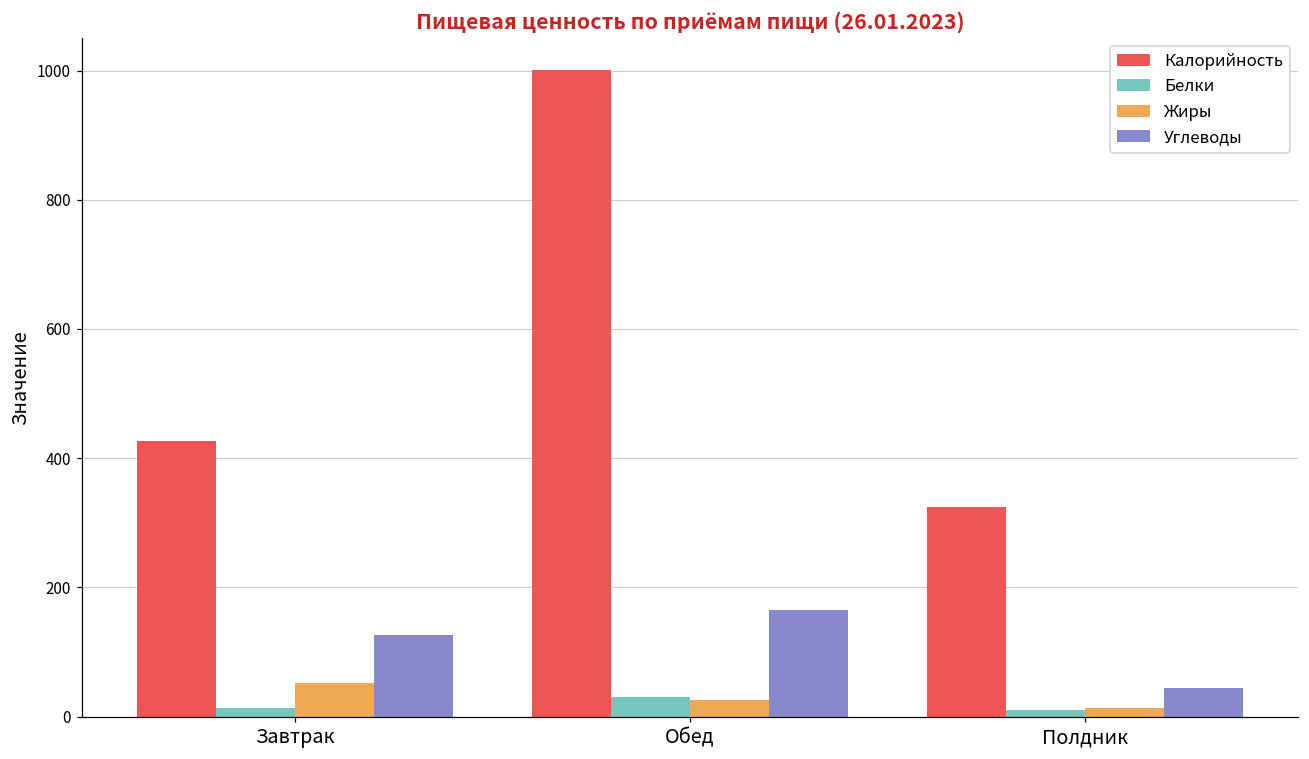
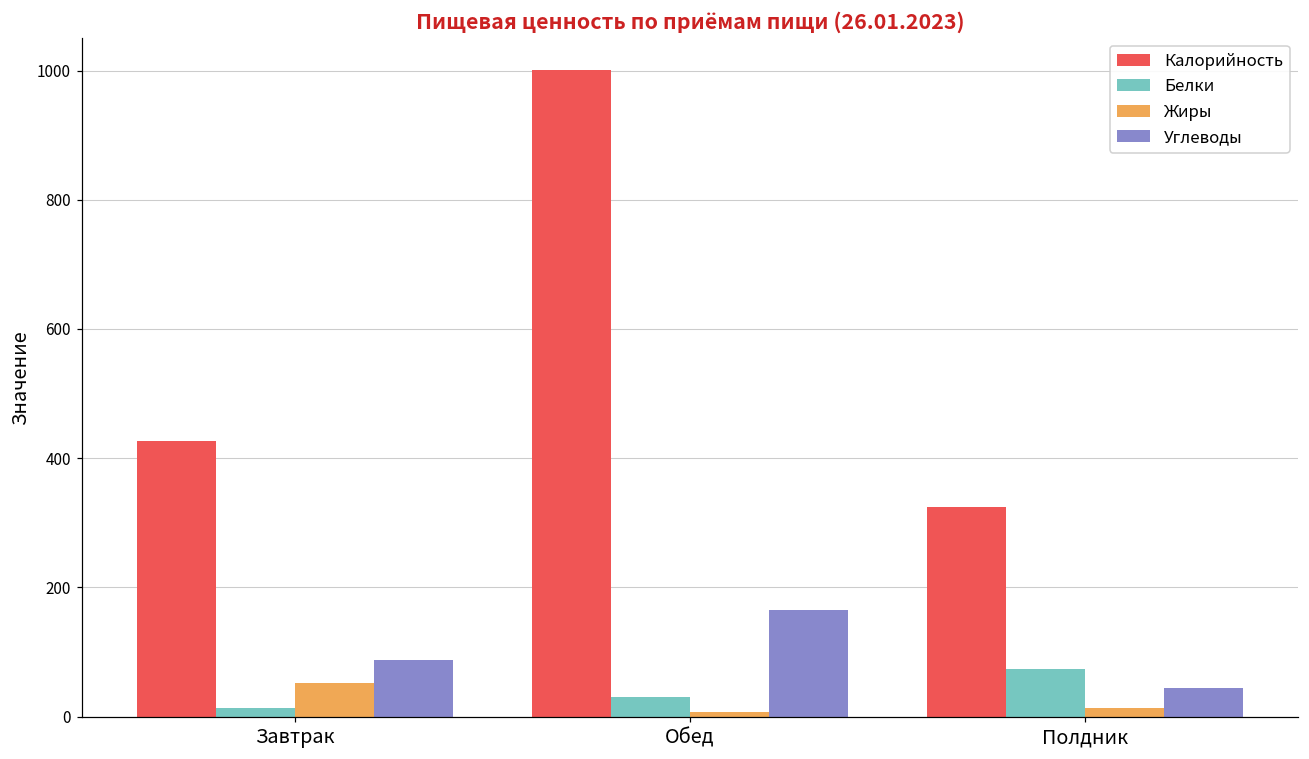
Углеводы, Завтрак: 130 -> 90
Жиры, Обед: 20 -> 10
Белки, Полдник: 10 -> 70
